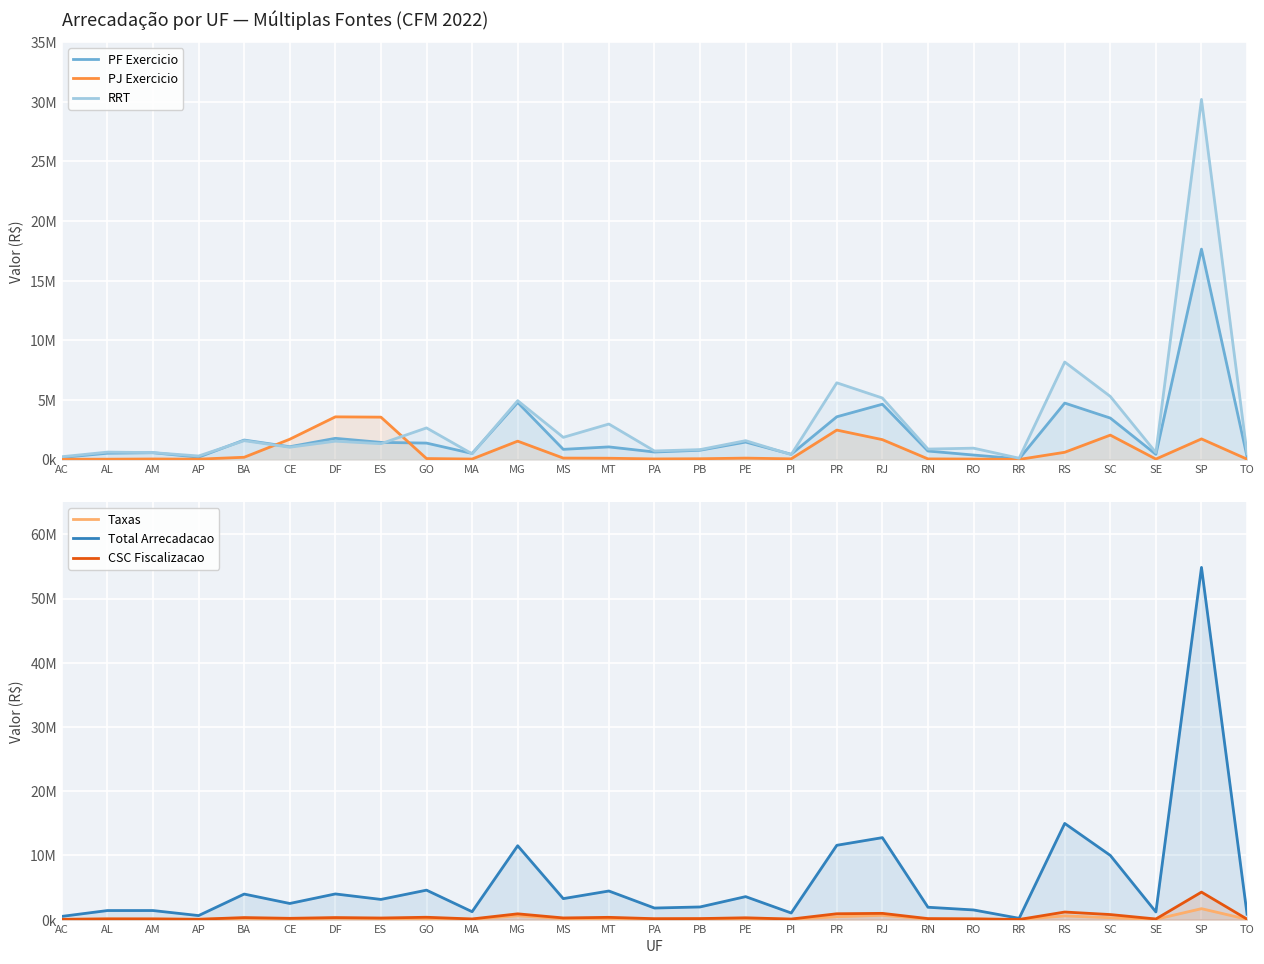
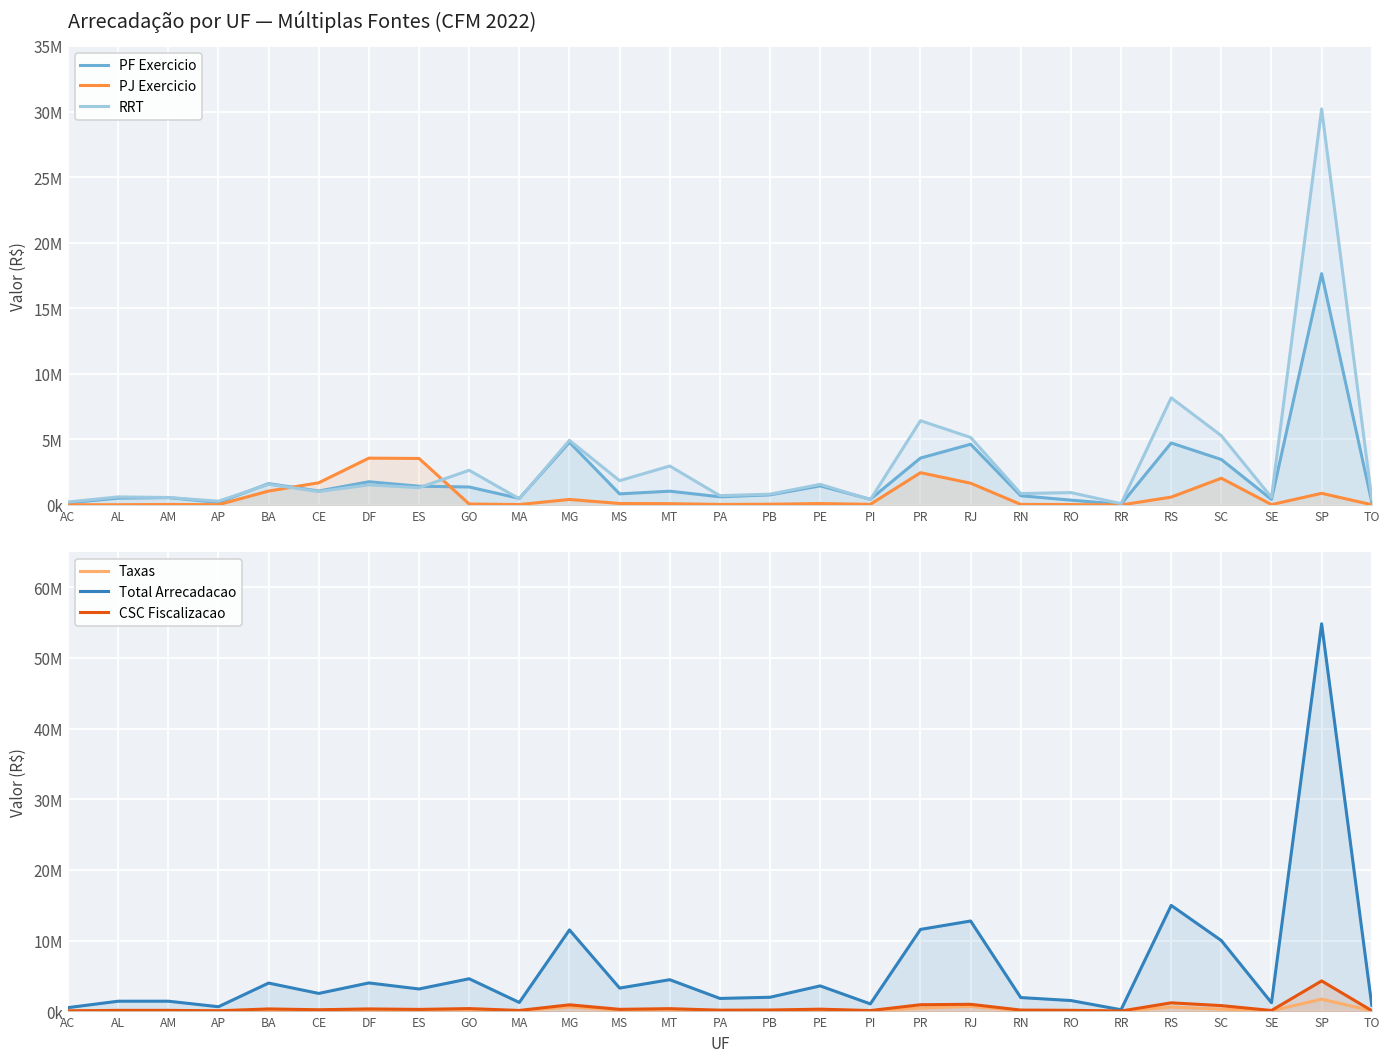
Arrecadação por UF — Múltiplas Fontes (CFM 2022), PJ Exercicio, BA: 200000 -> 1100000
Arrecadação por UF — Múltiplas Fontes (CFM 2022), PJ Exercicio, MG: 1500000 -> 400000
Arrecadação por UF — Múltiplas Fontes (CFM 2022), PJ Exercicio, SP: 1700000 -> 900000
